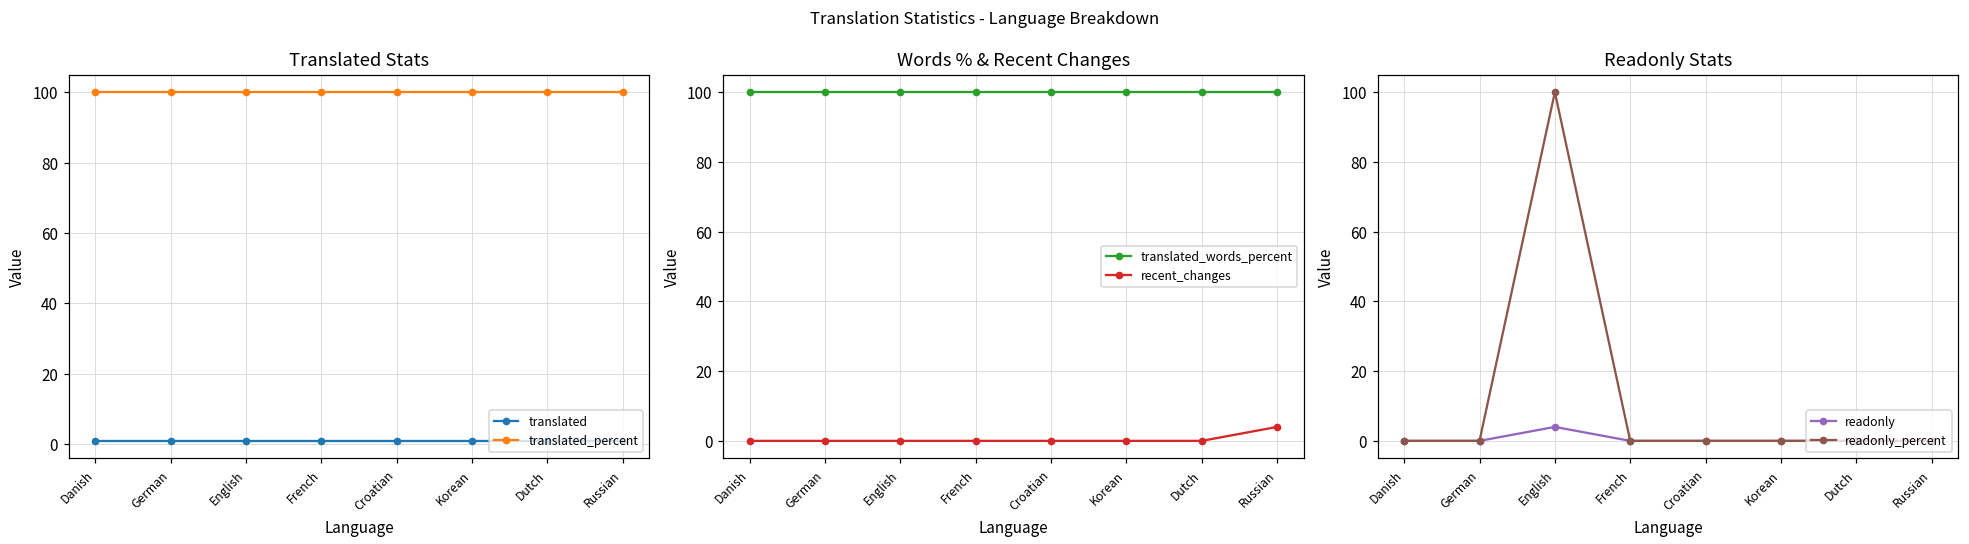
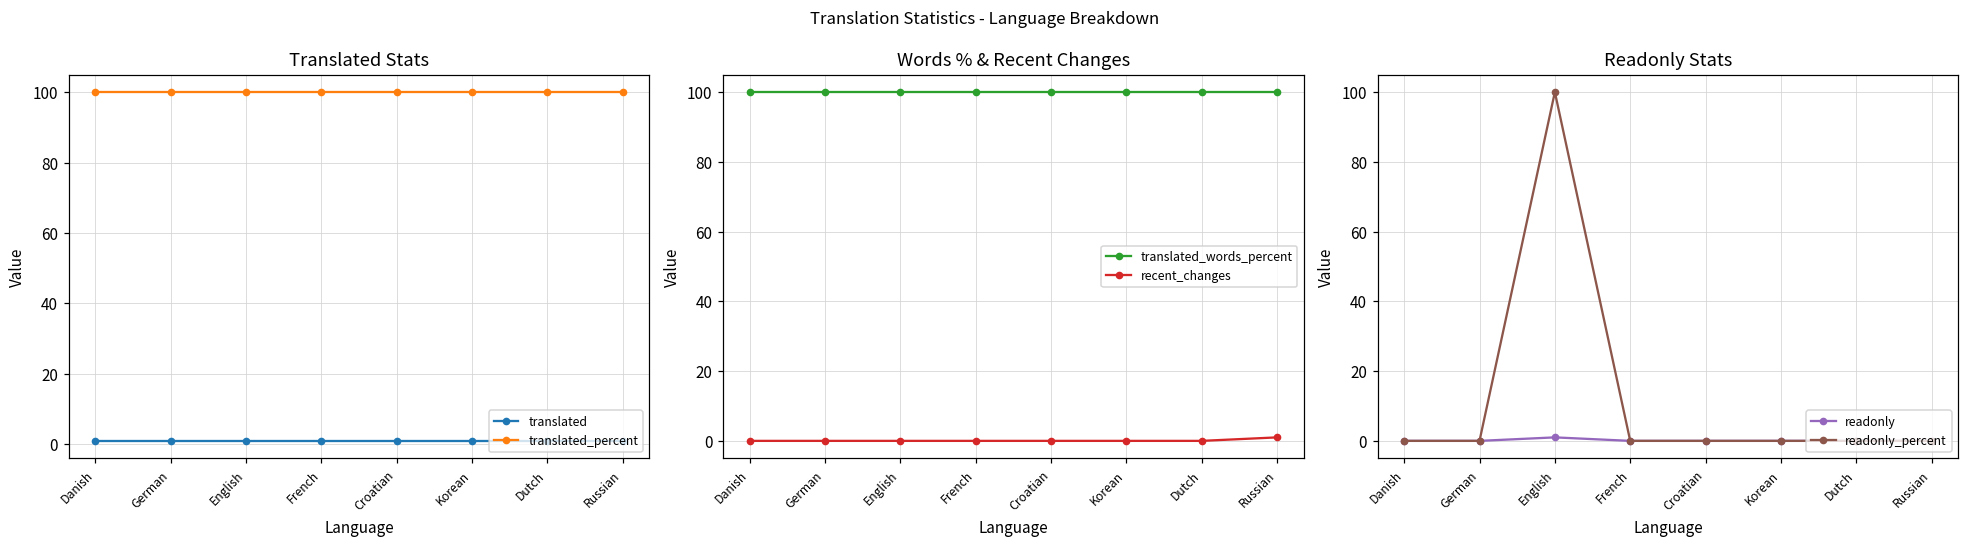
Words % & Recent Changes, recent_changes, Russian: 4 -> 1
Readonly Stats, readonly, English: 4 -> 1
